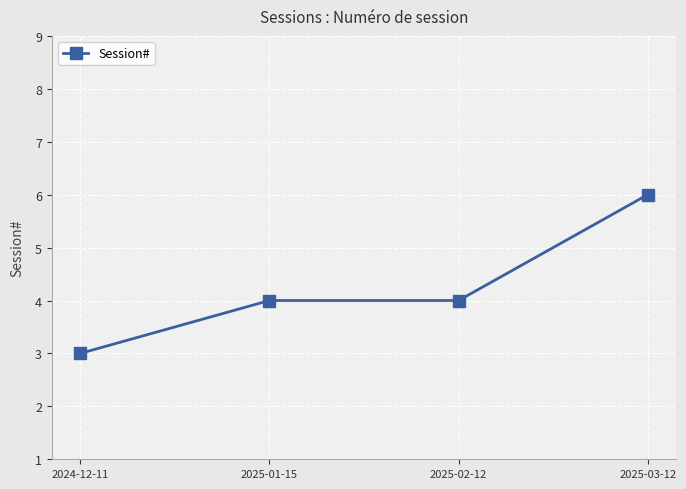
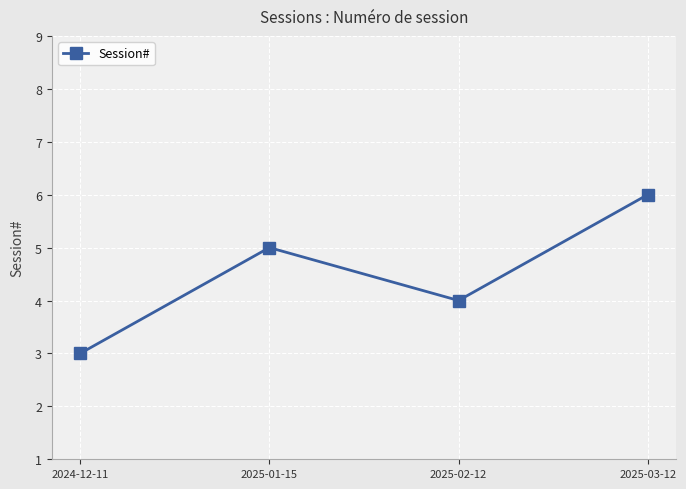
2025-01-15: 4 -> 5
